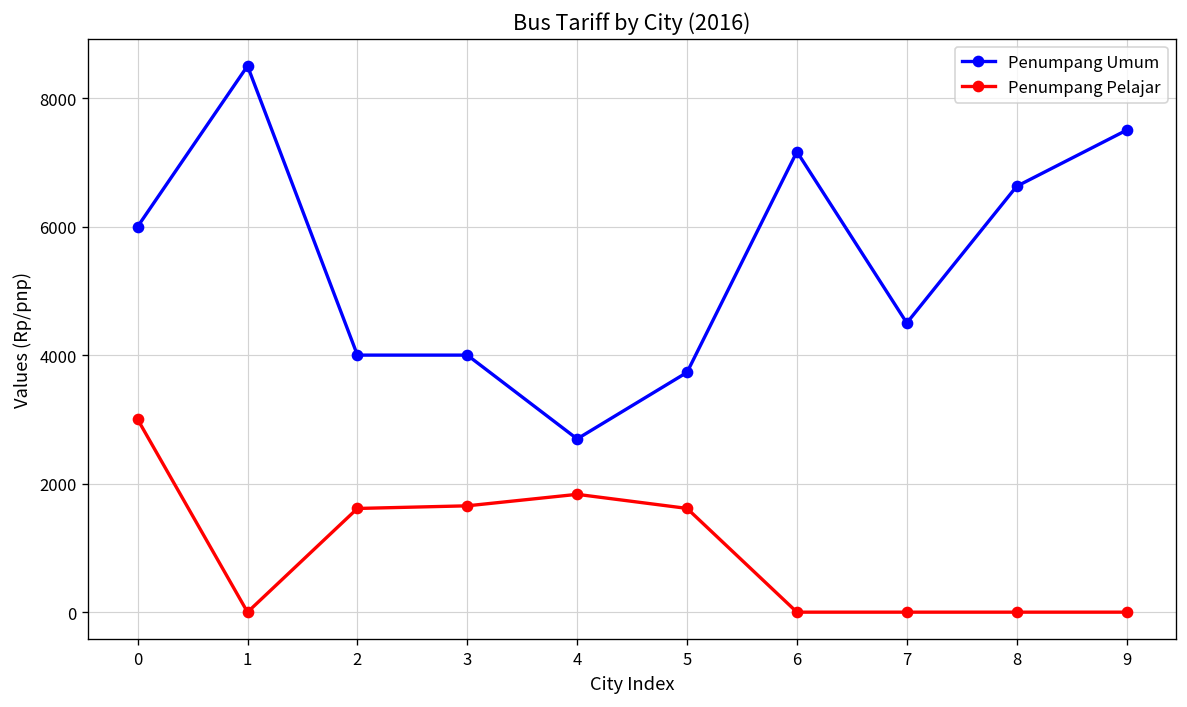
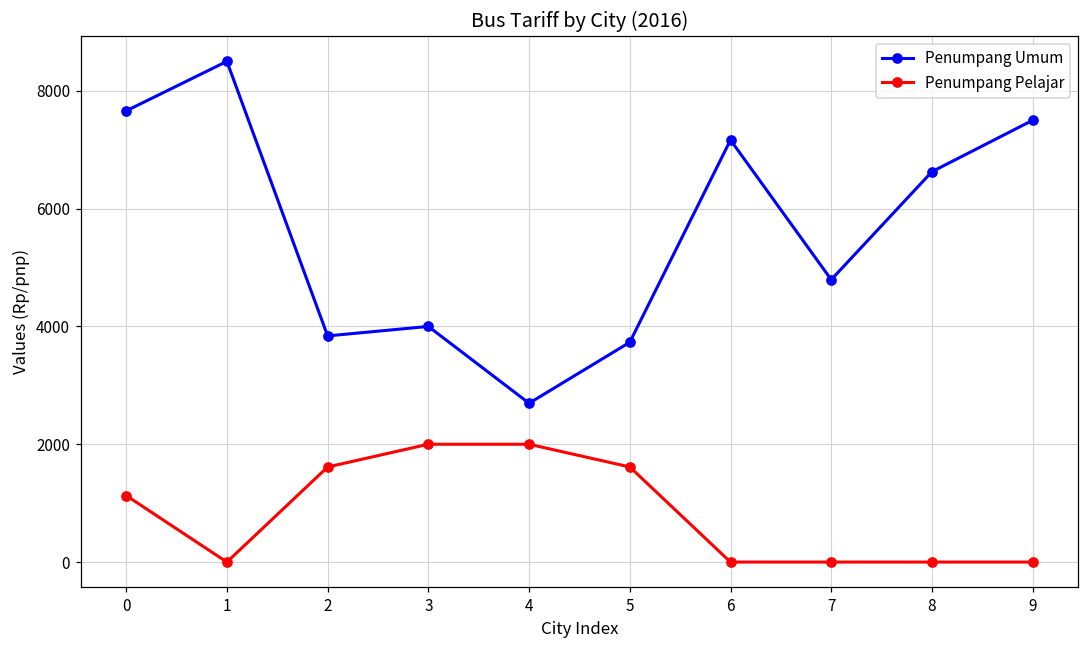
Penumpang Umum, 0: 6000 -> 7700
Penumpang Pelajar, 0: 3000 -> 1100
Penumpang Umum, 2: 4000 -> 3800
Penumpang Pelajar, 3: 1700 -> 2000
Penumpang Pelajar, 4: 1800 -> 2000
Penumpang Umum, 7: 4500 -> 4800
